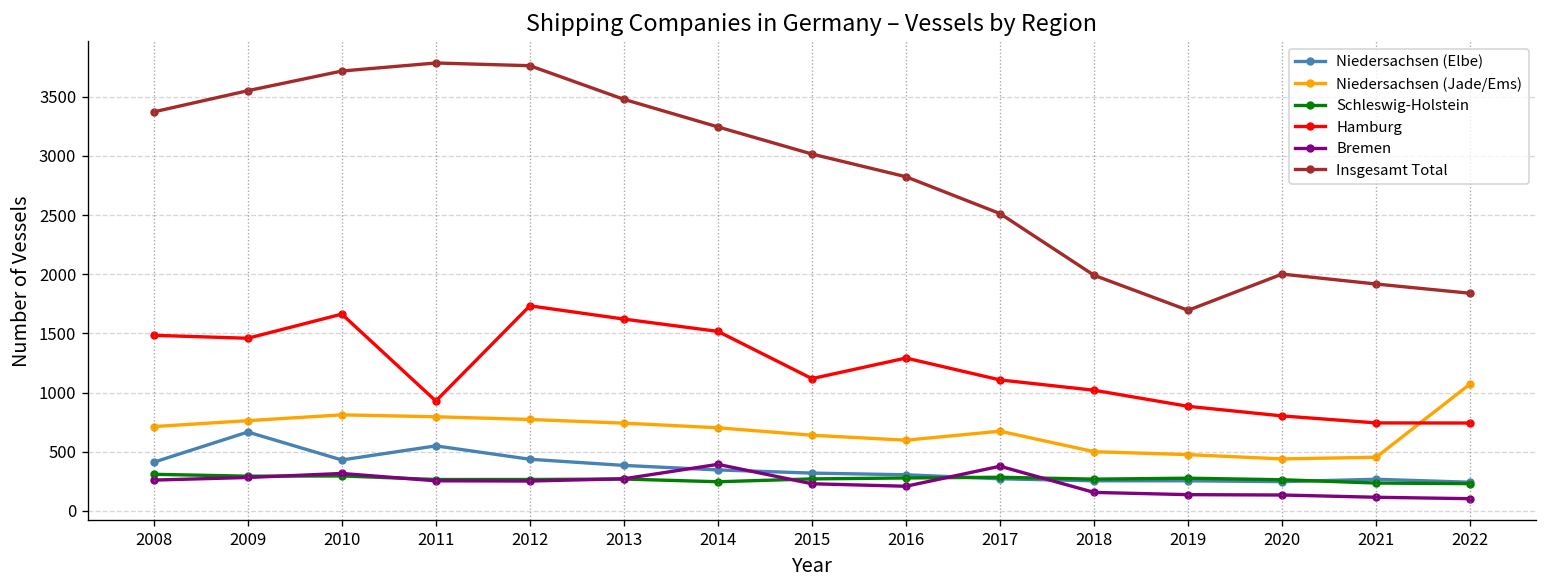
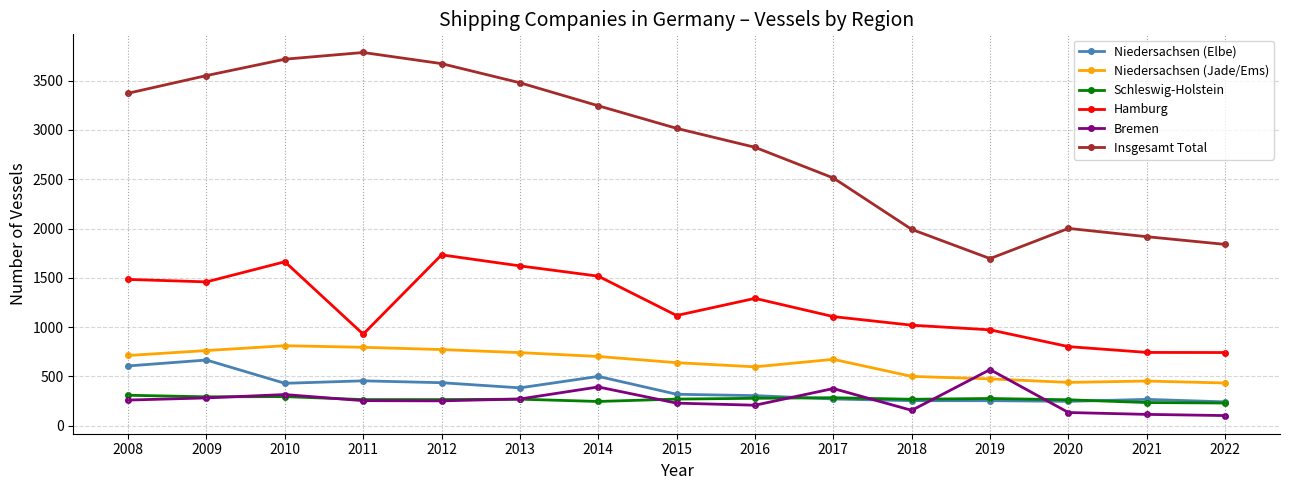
Niedersachsen (Elbe), 2008: 400 -> 600
Niedersachsen (Elbe), 2011: 600 -> 500
Insgesamt Total, 2012: 3800 -> 3700
Niedersachsen (Elbe), 2014: 300 -> 500
Hamburg, 2019: 900 -> 1000
Bremen, 2019: 100 -> 600
Niedersachsen (Jade/Ems), 2022: 1100 -> 400
